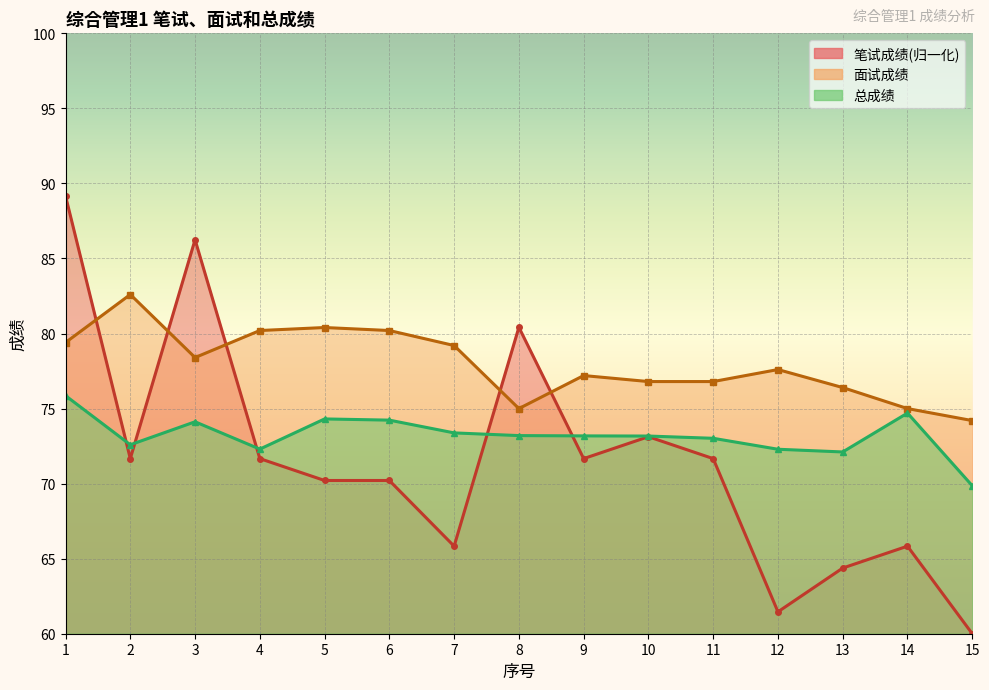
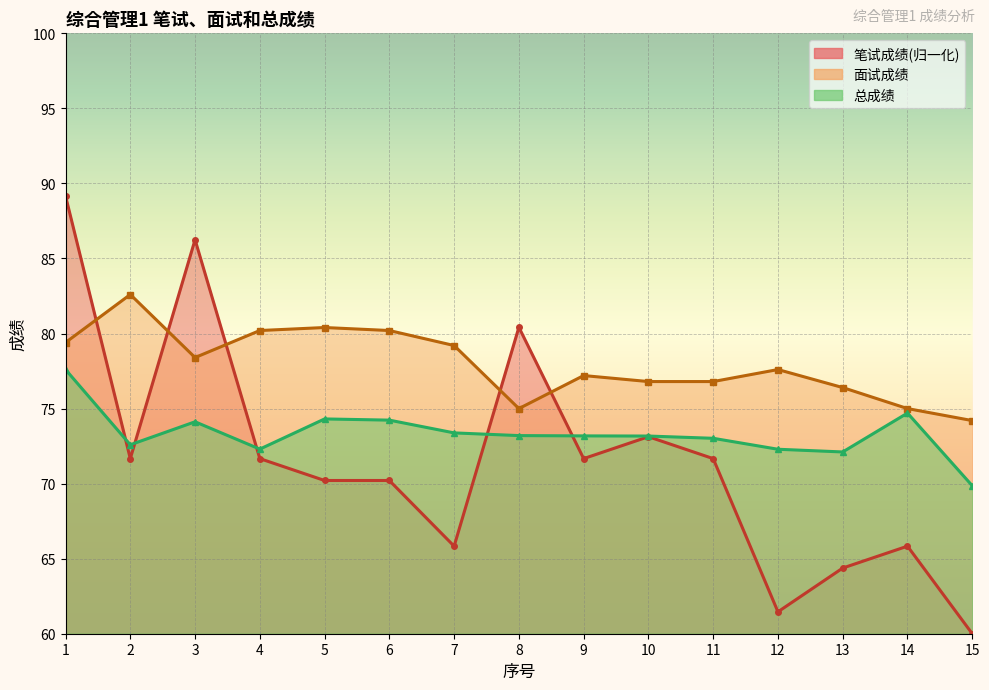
总成绩, 1: 75.9 -> 77.6
